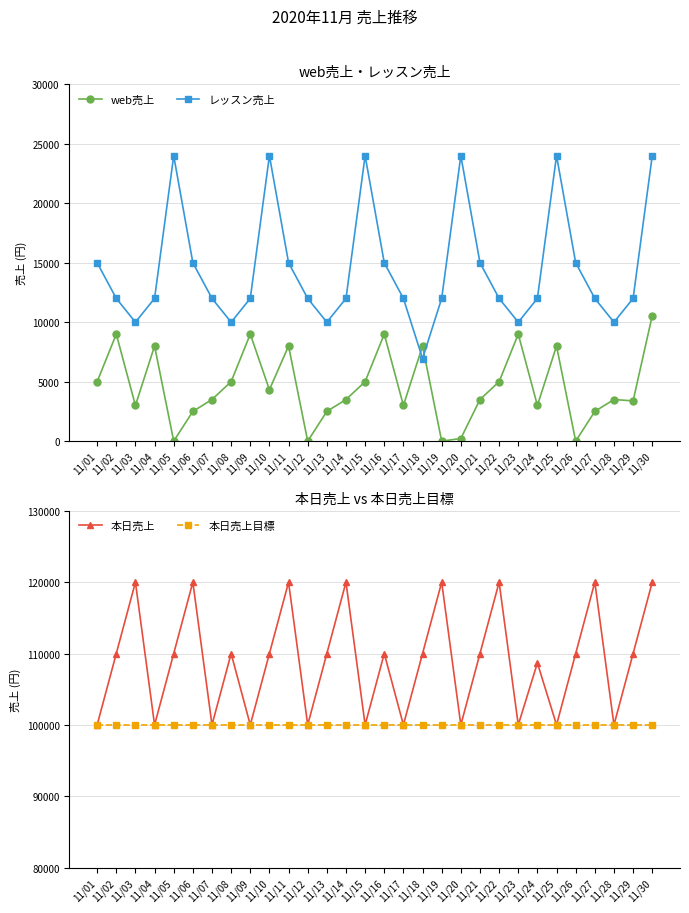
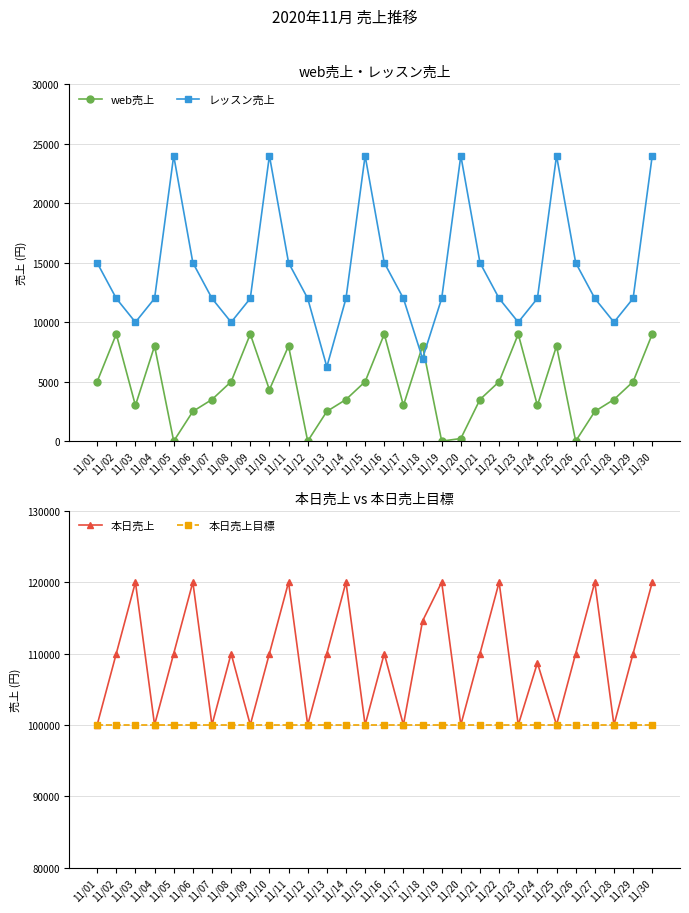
web売上・レッスン売上, レッスン売上, 11/13: 10000 -> 6200
web売上・レッスン売上, web売上, 11/29: 3400 -> 5000
web売上・レッスン売上, web売上, 11/30: 10600 -> 9000
本日売上 vs 本日売上目標, 本日売上, 11/18: 110000 -> 115000
